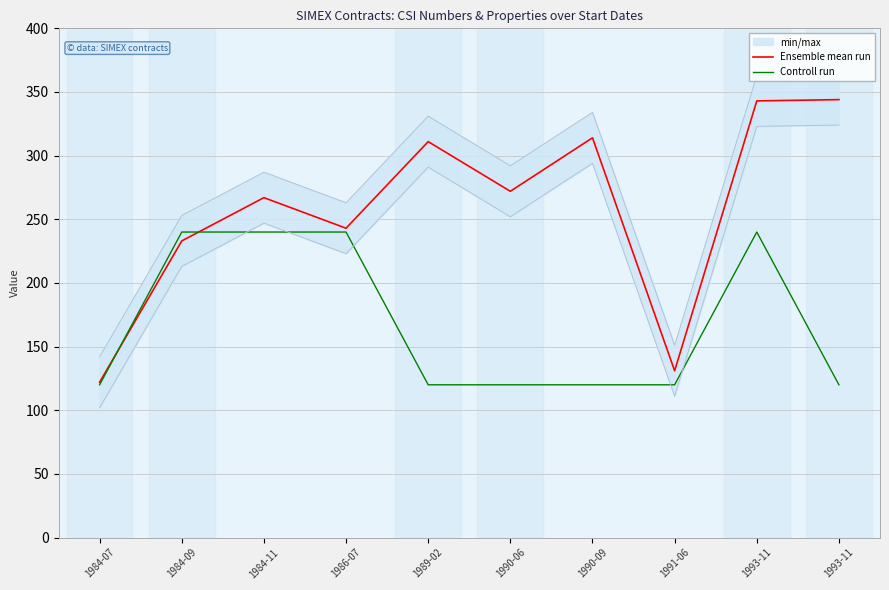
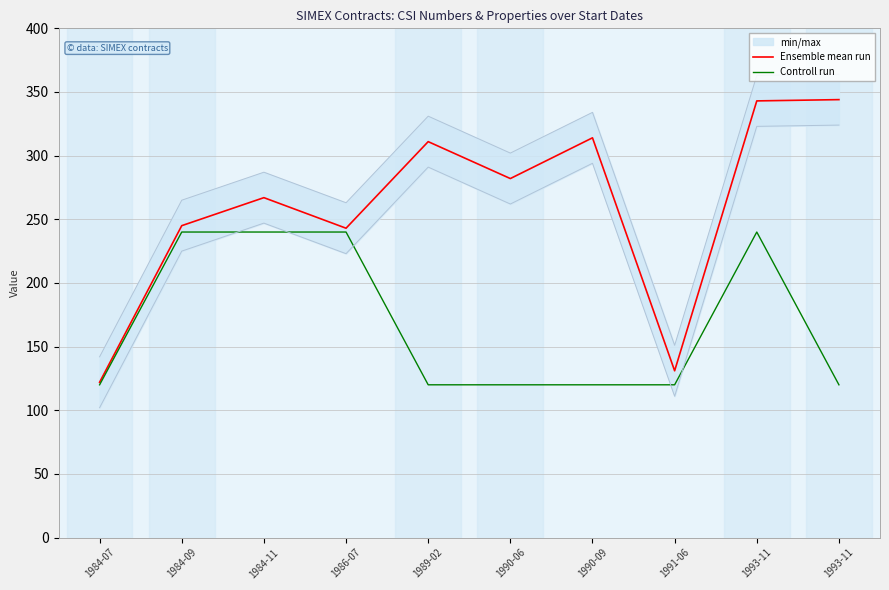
Ensemble mean run, 1984-09: 233 -> 245
Ensemble mean run, 1990-06: 272 -> 282
